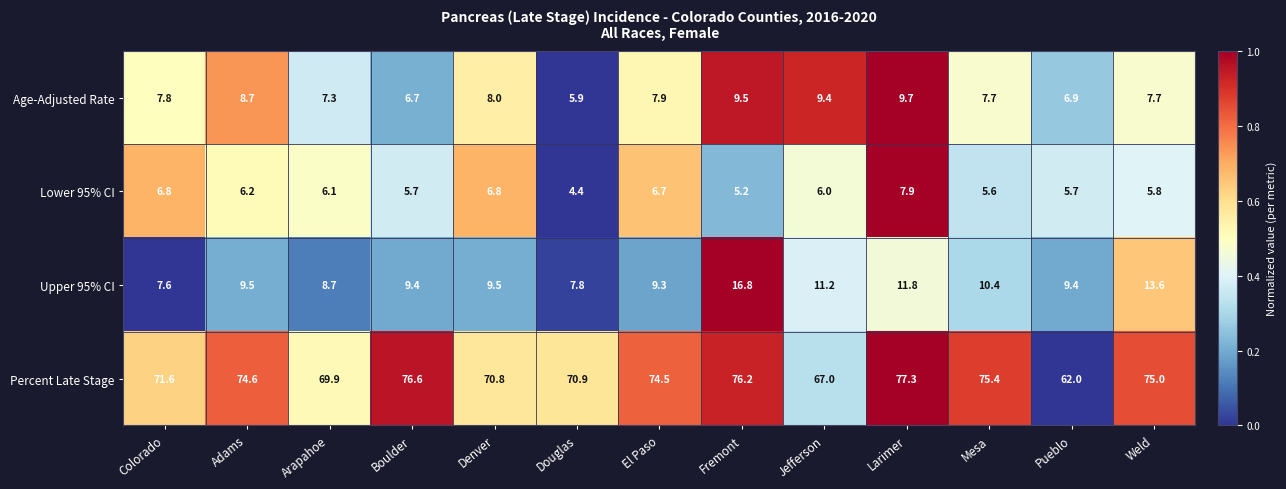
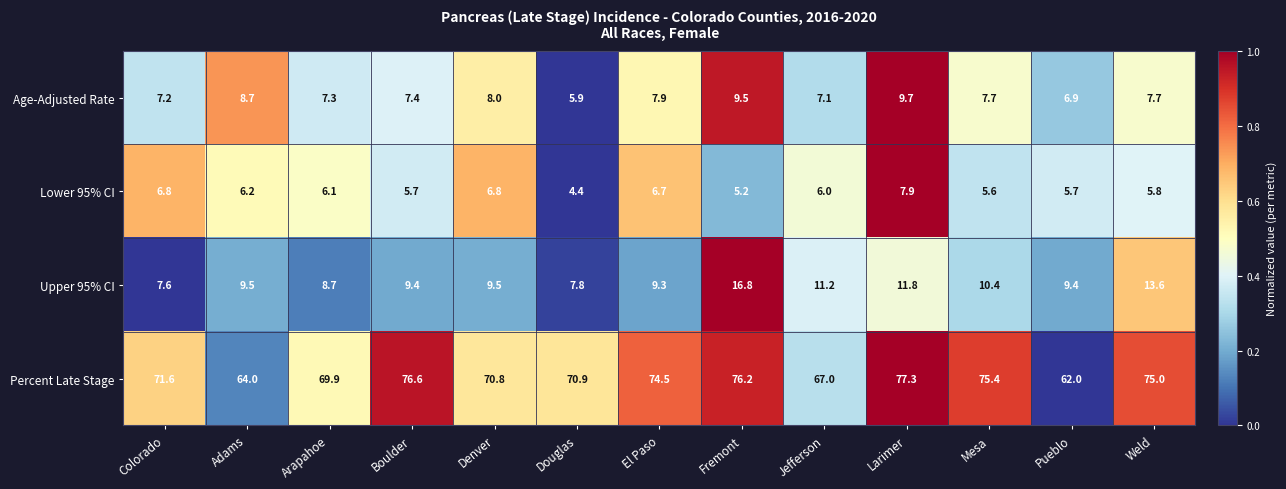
Age-Adjusted Rate, Colorado: 7.8 -> 7.2
Age-Adjusted Rate, Boulder: 6.7 -> 7.4
Age-Adjusted Rate, Jefferson: 9.4 -> 7.1
Percent Late Stage, Adams: 74.6 -> 64.0
